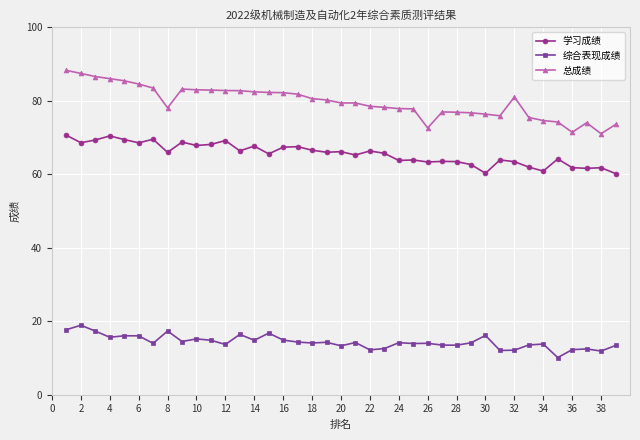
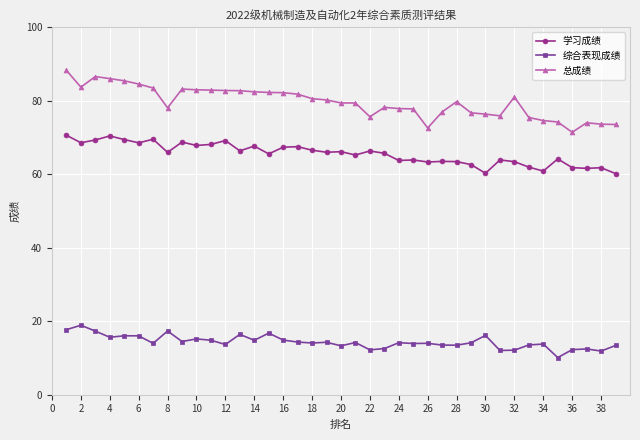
总成绩, 2: 87 -> 84
总成绩, 22: 78 -> 76
总成绩, 28: 77 -> 80
总成绩, 38: 71 -> 74
